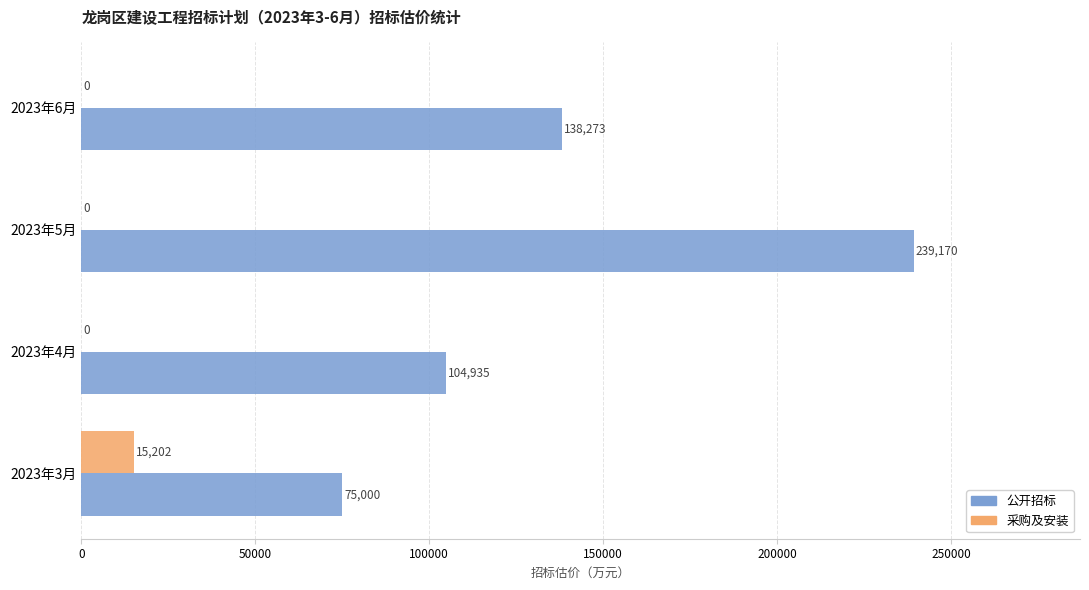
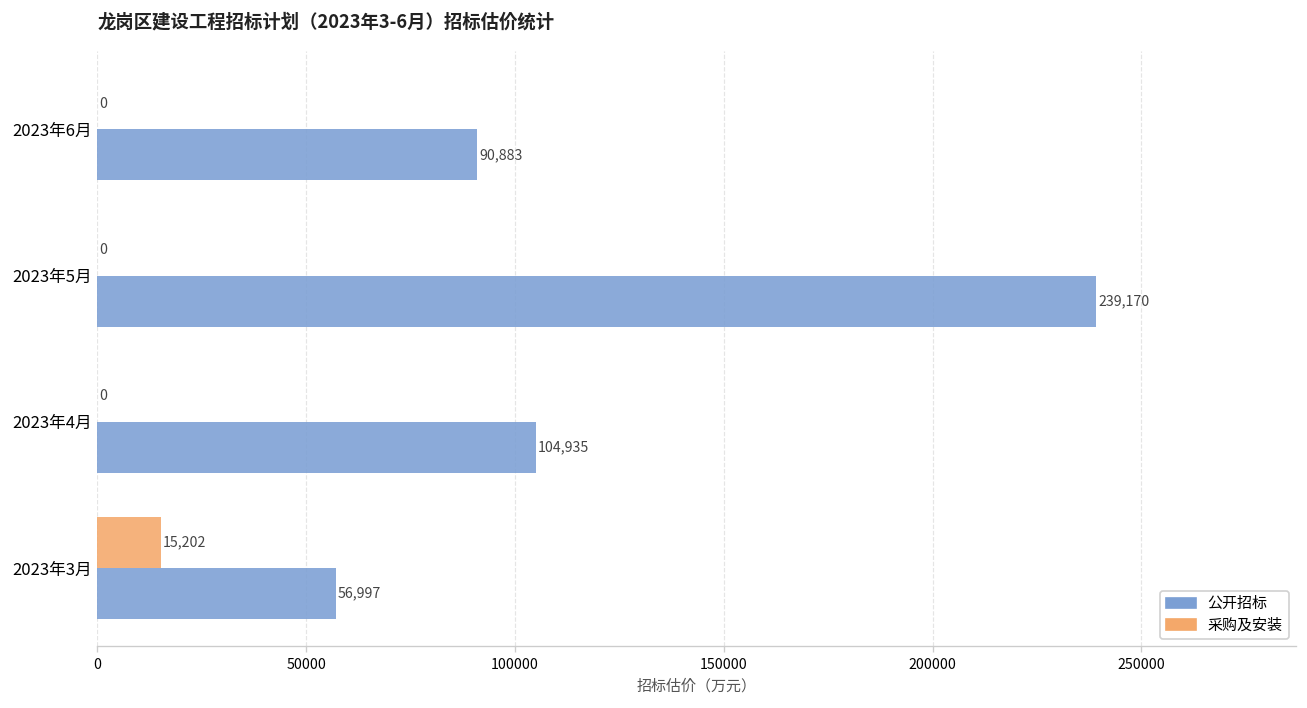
公开招标, 2023年6月: 138,273 -> 90,883
公开招标, 2023年3月: 75,000 -> 56,997
